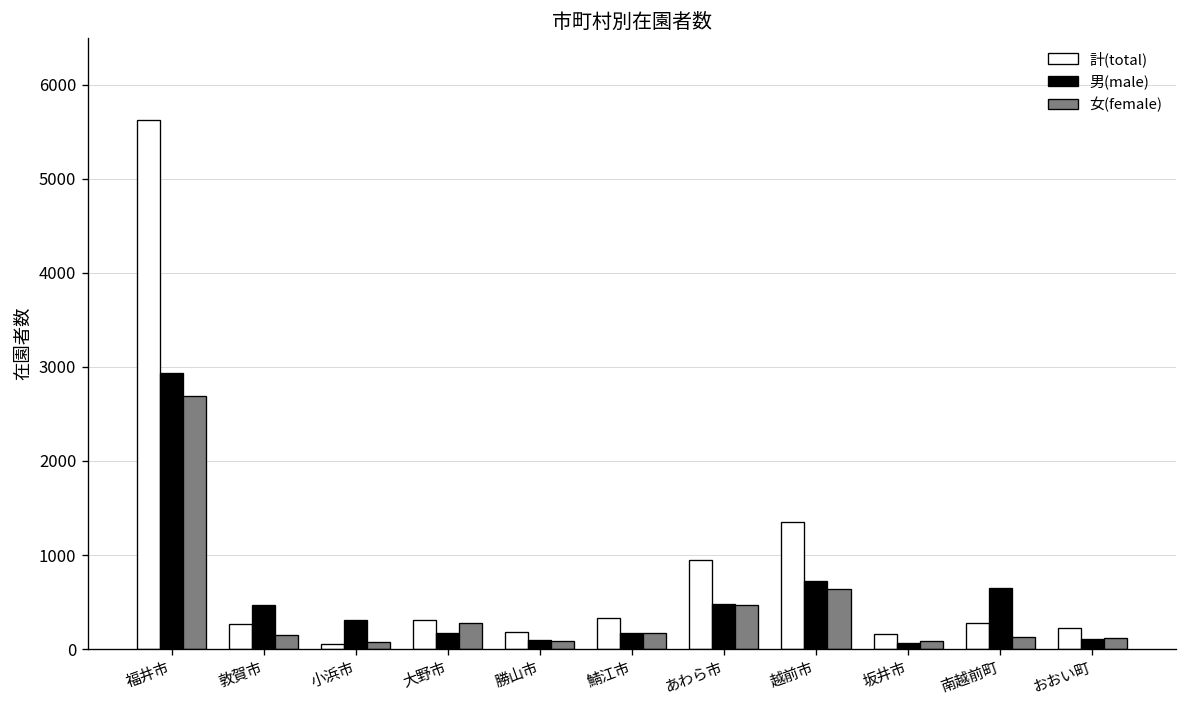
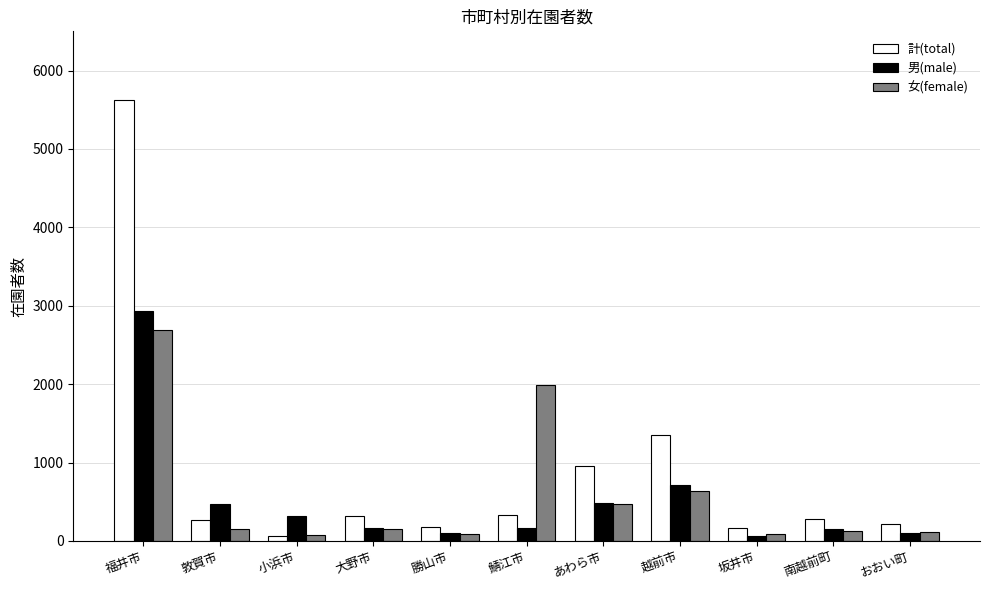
女(female), 大野市: 300 -> 100
女(female), 鯖江市: 200 -> 2000
男(male), 南越前町: 700 -> 100
